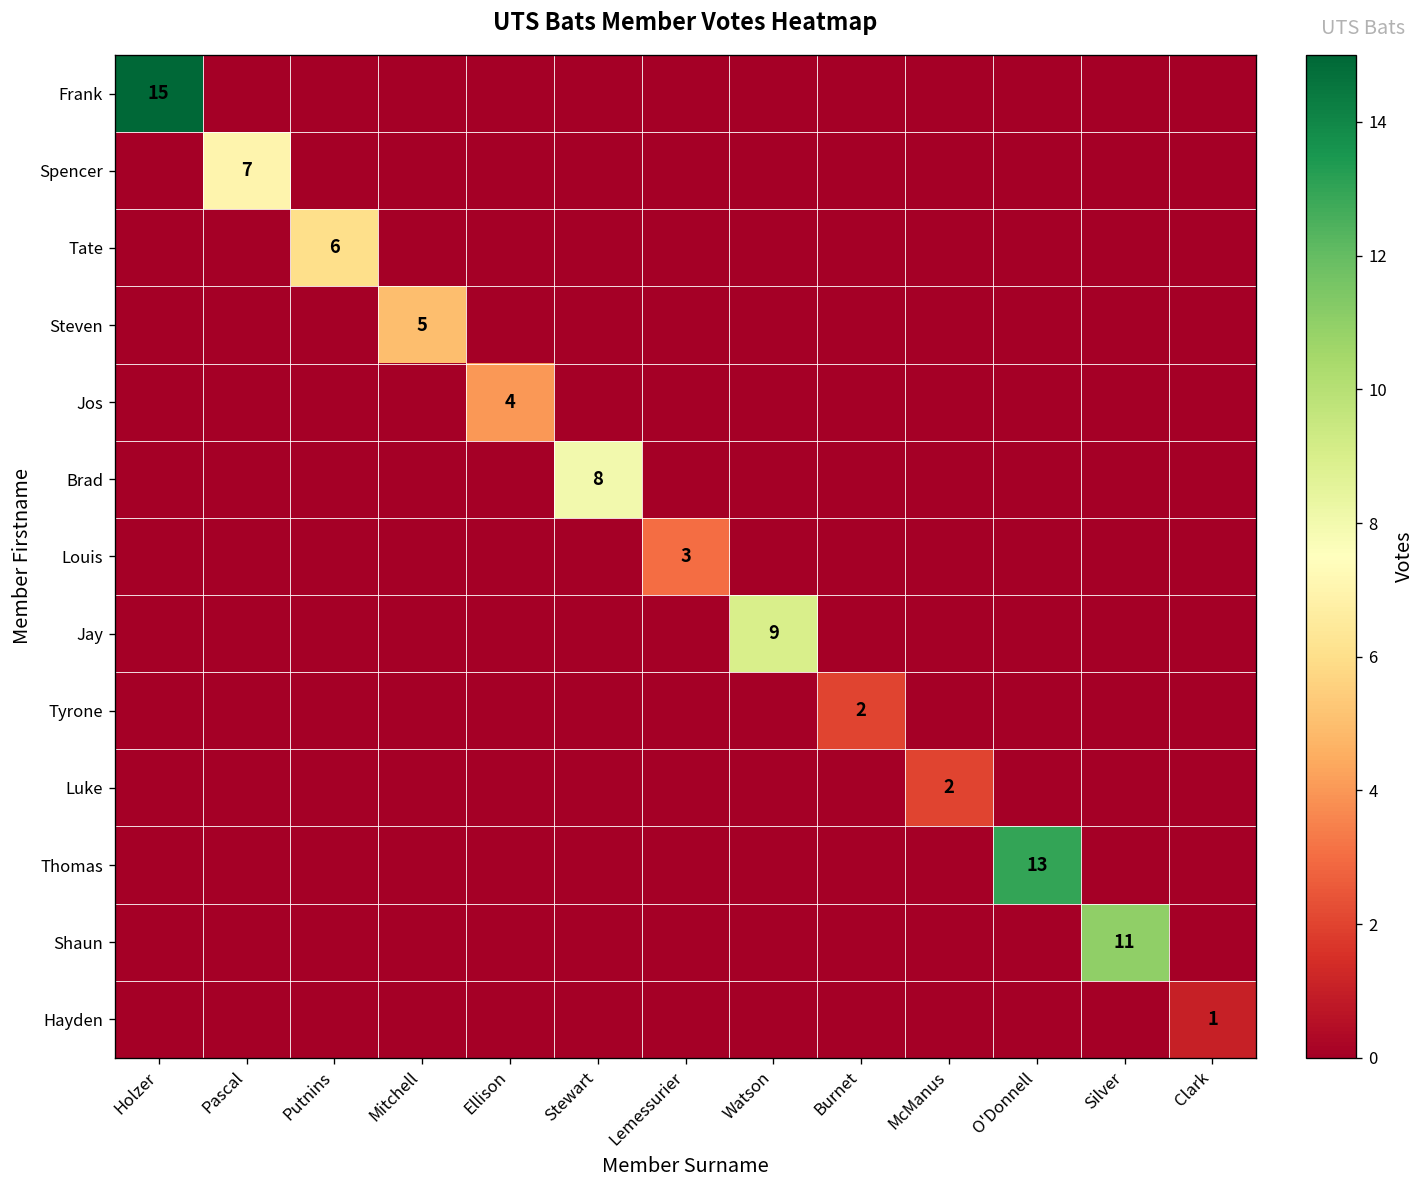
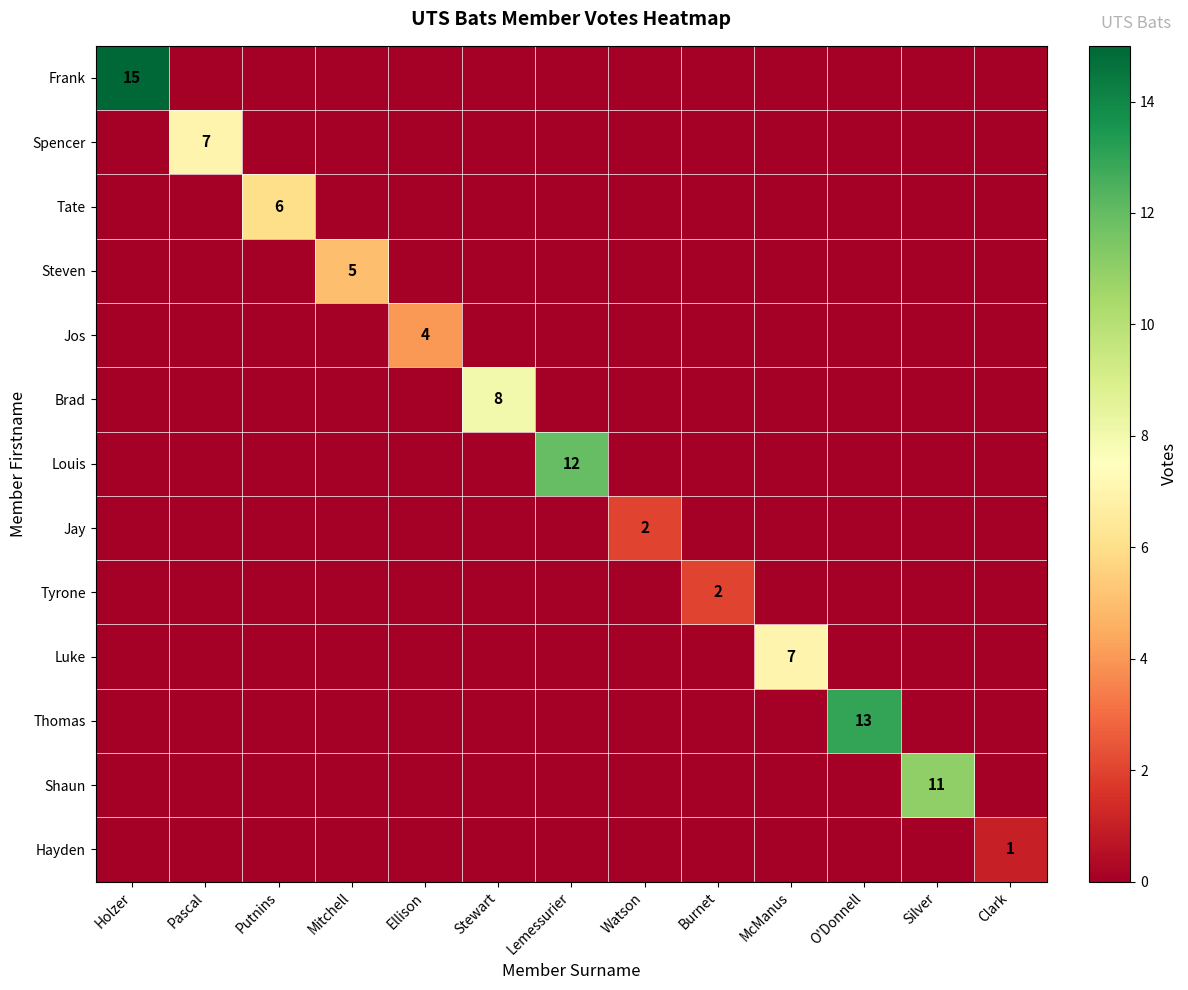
Louis, Lemessurier: 3 -> 12
Jay, Watson: 9 -> 2
Luke, McManus: 2 -> 7
